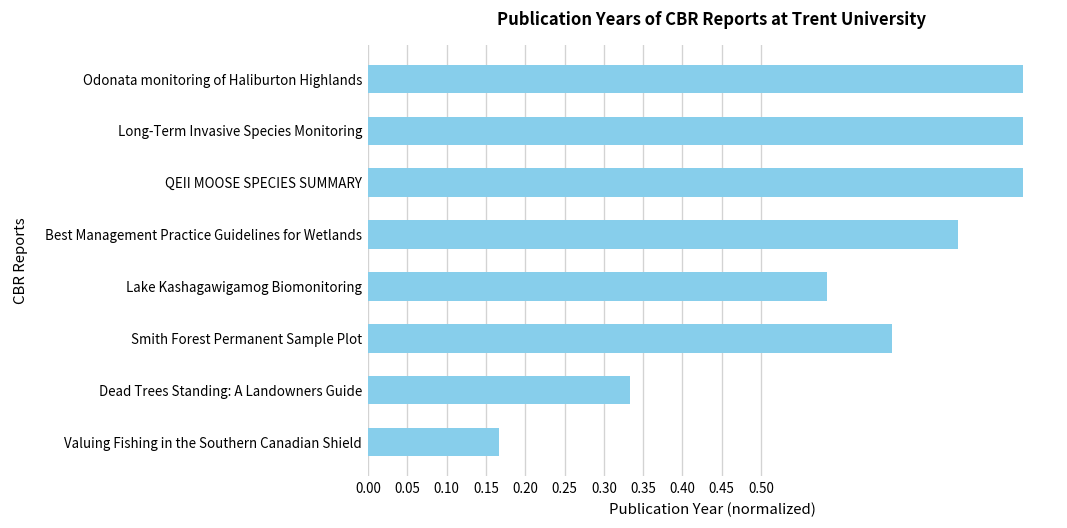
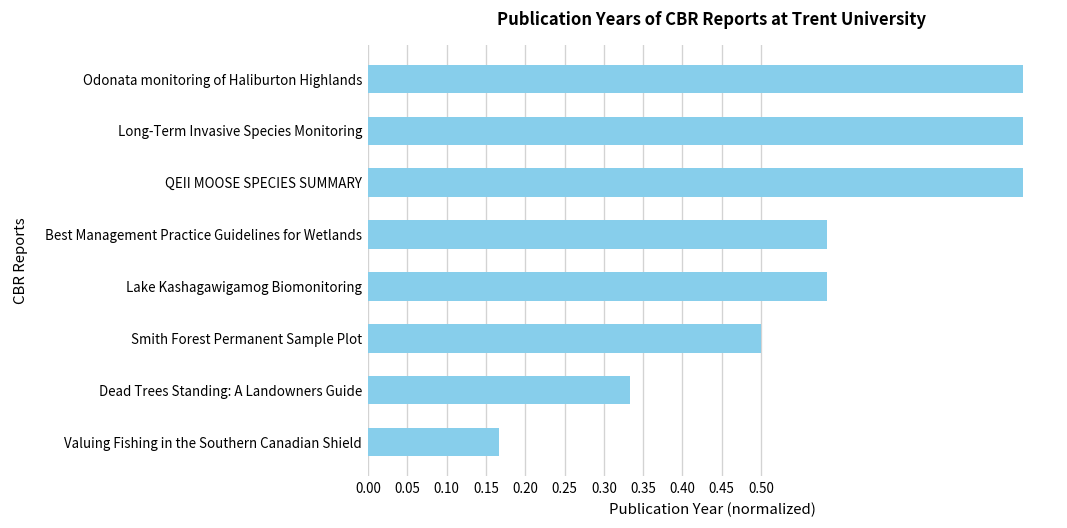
Best Management Practice Guidelines for Wetlands: 0.75 -> 0.58
Smith Forest Permanent Sample Plot: 0.67 -> 0.50
